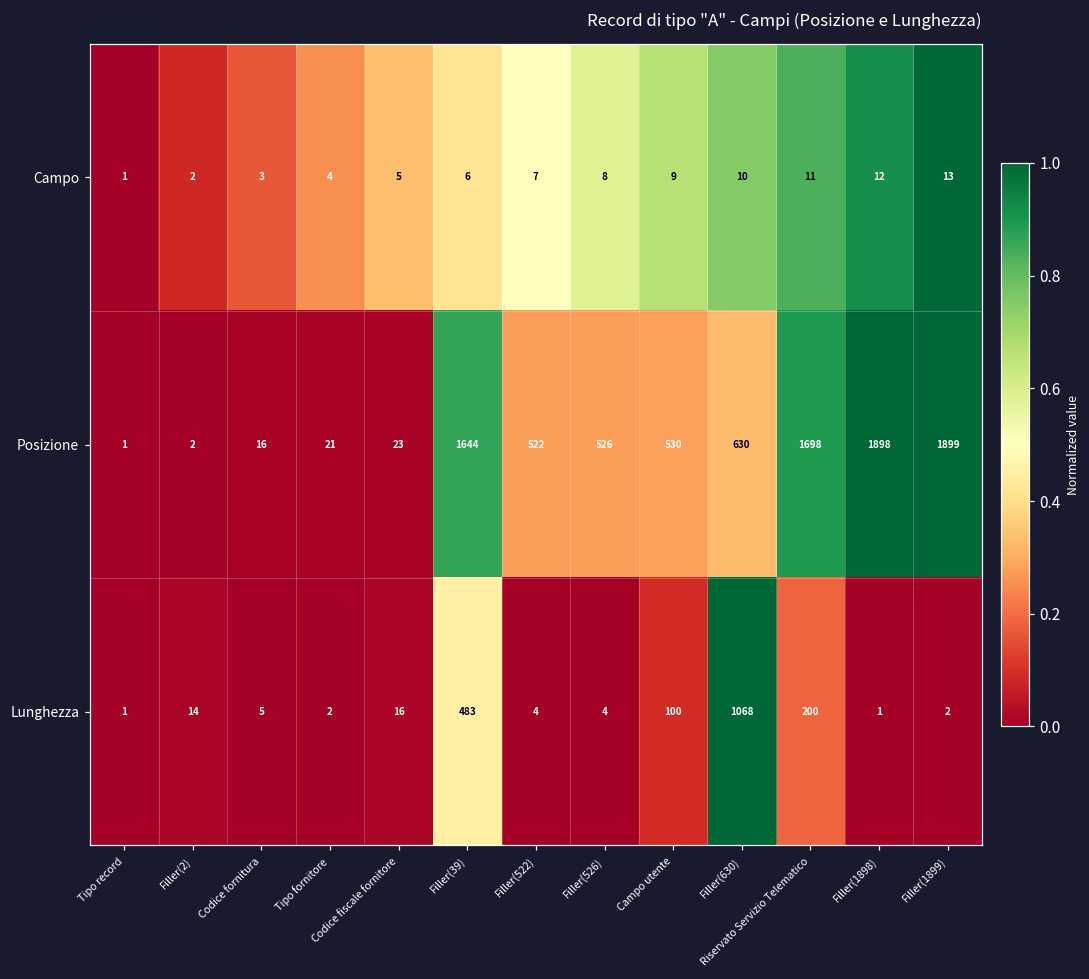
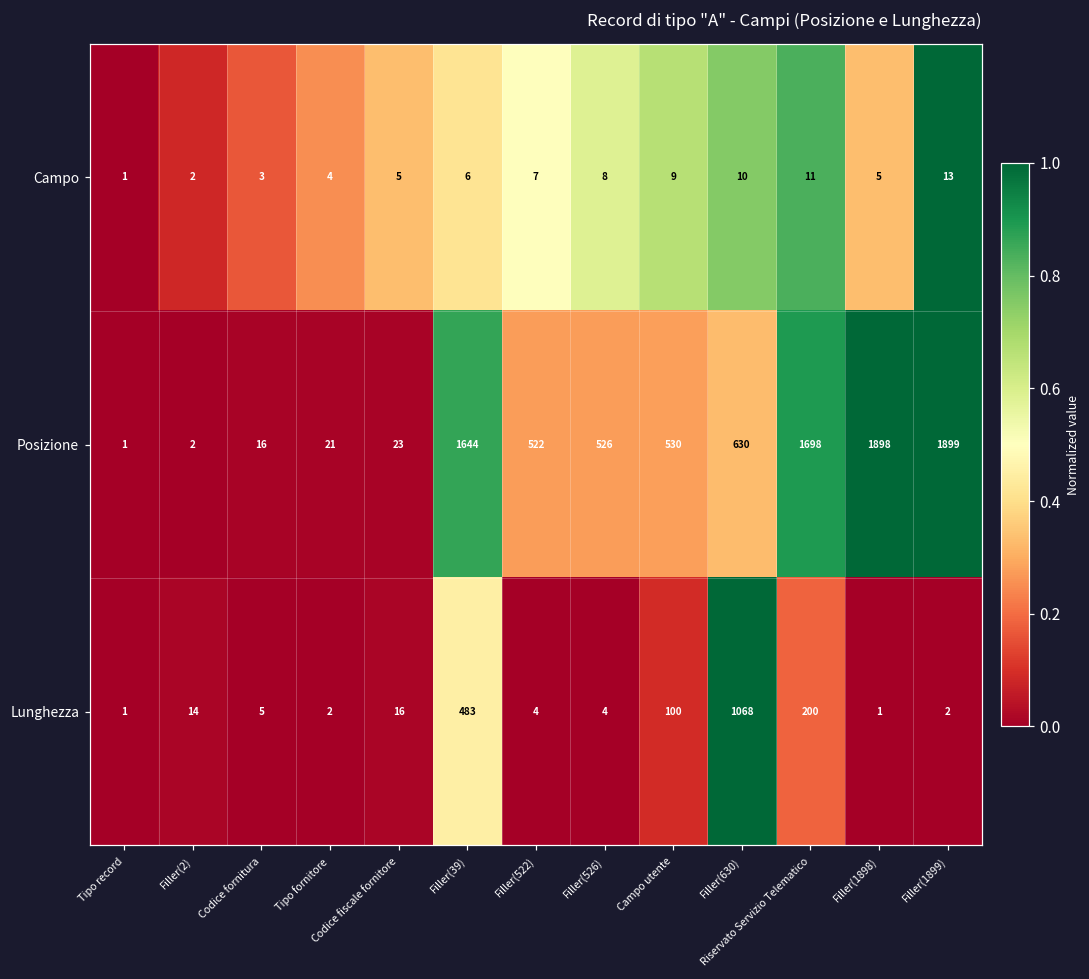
Campo, Filler(1898): 12 -> 5
